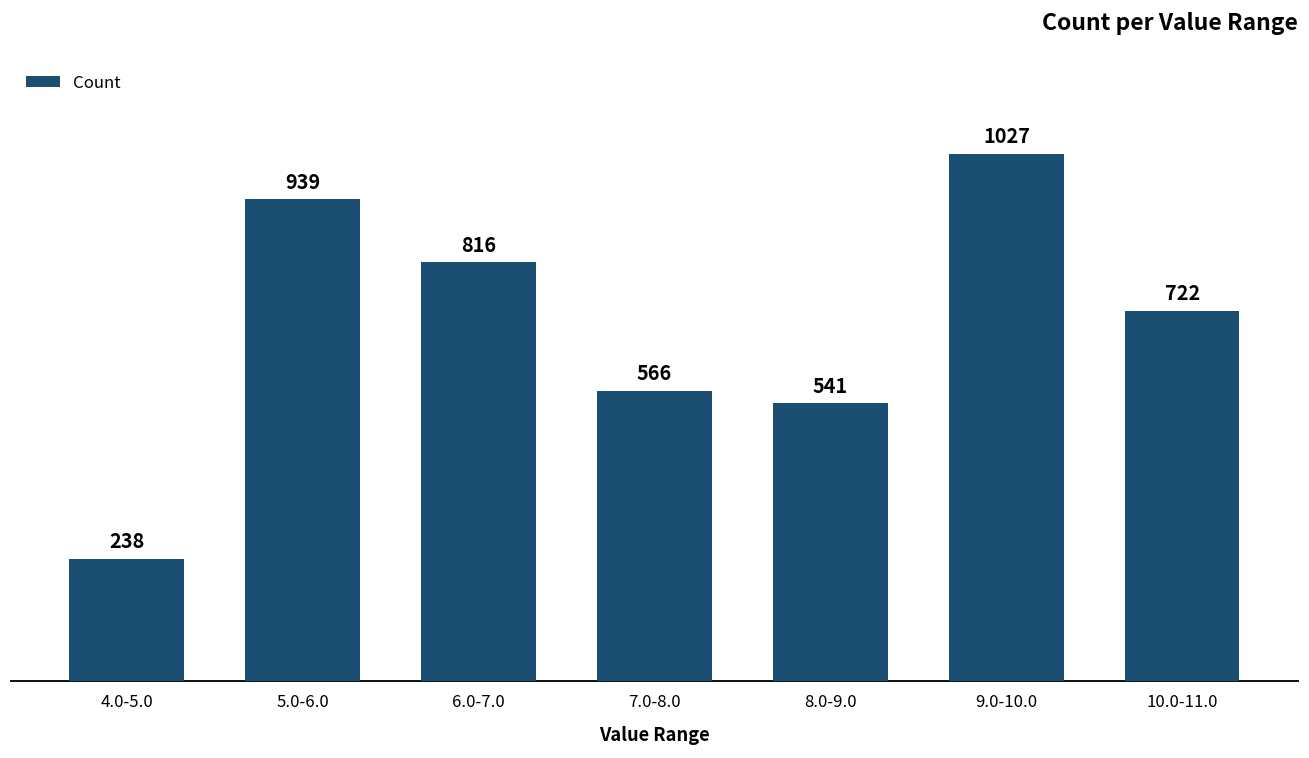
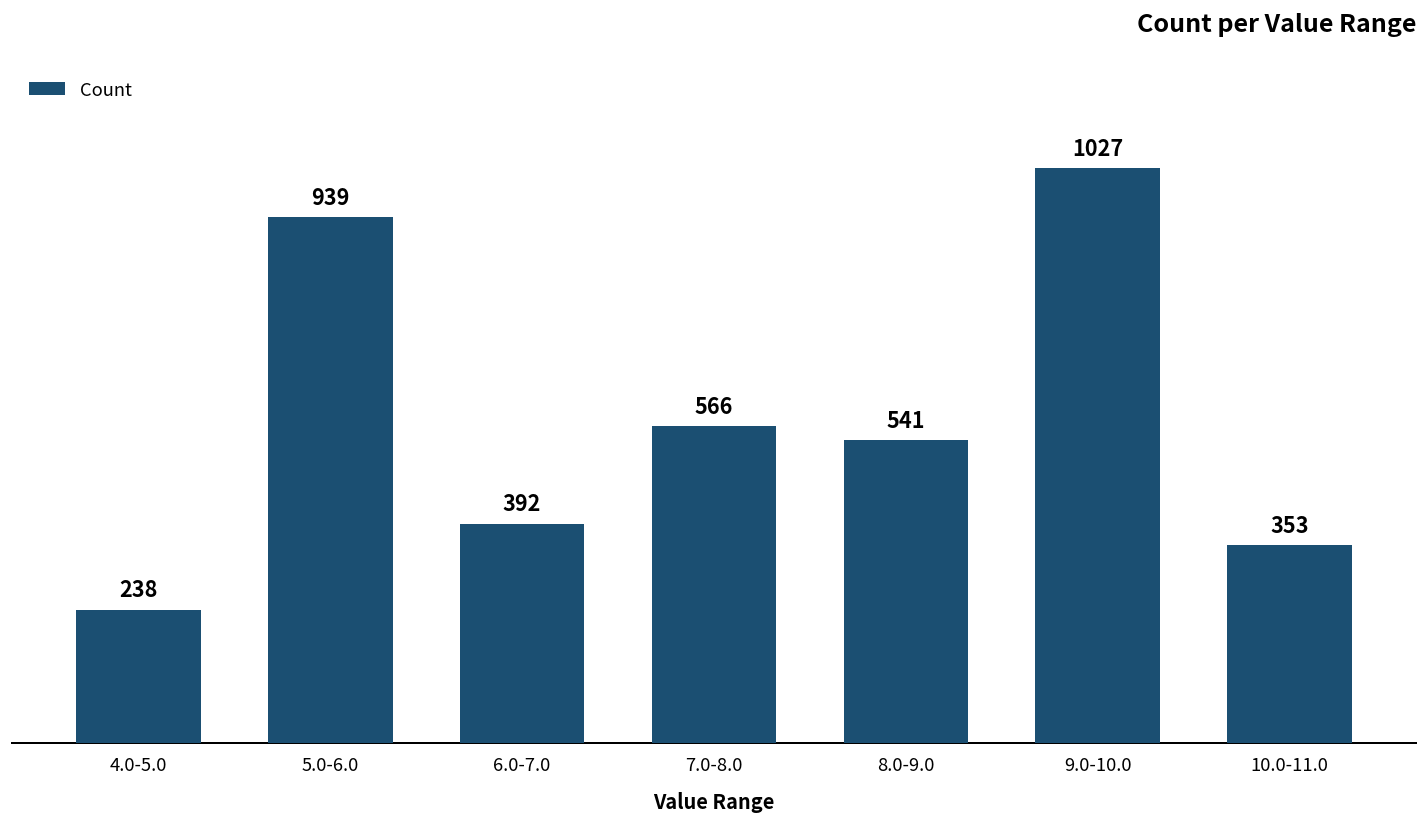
6.0-7.0: 816 -> 392
10.0-11.0: 722 -> 353
